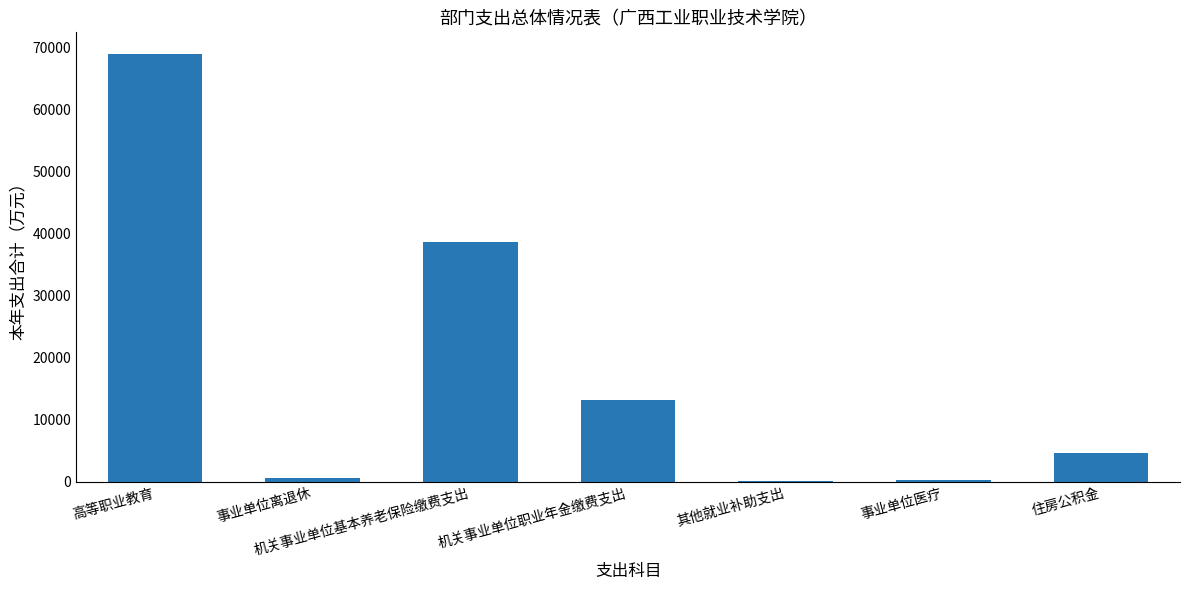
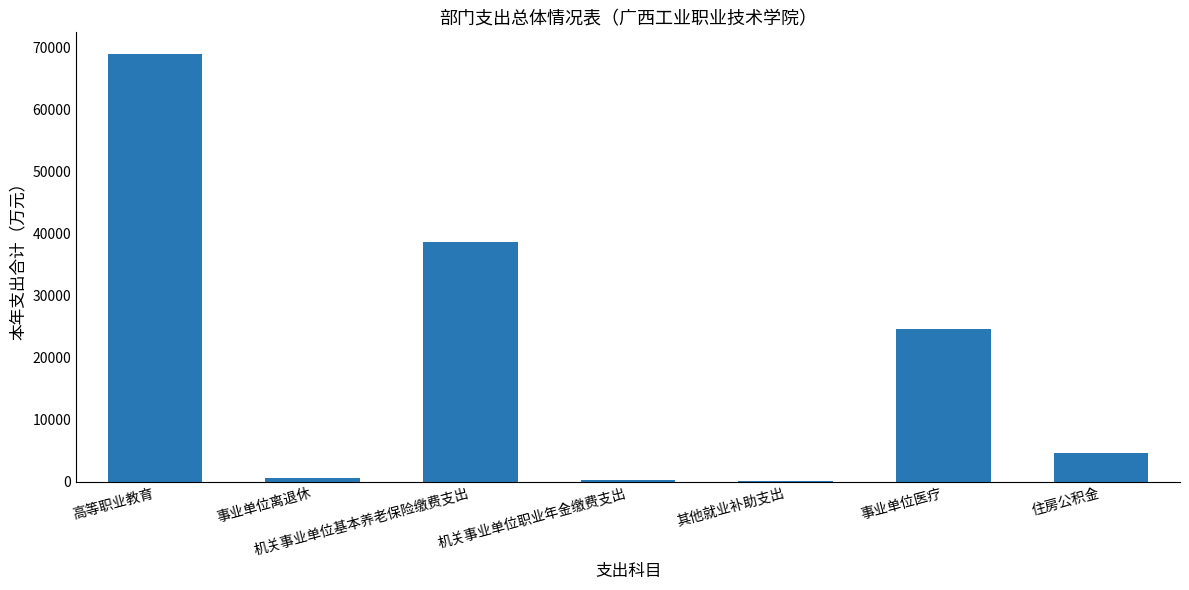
机关事业单位职业年金缴费支出: 13000 -> 0
事业单位医疗: 0 -> 25000
